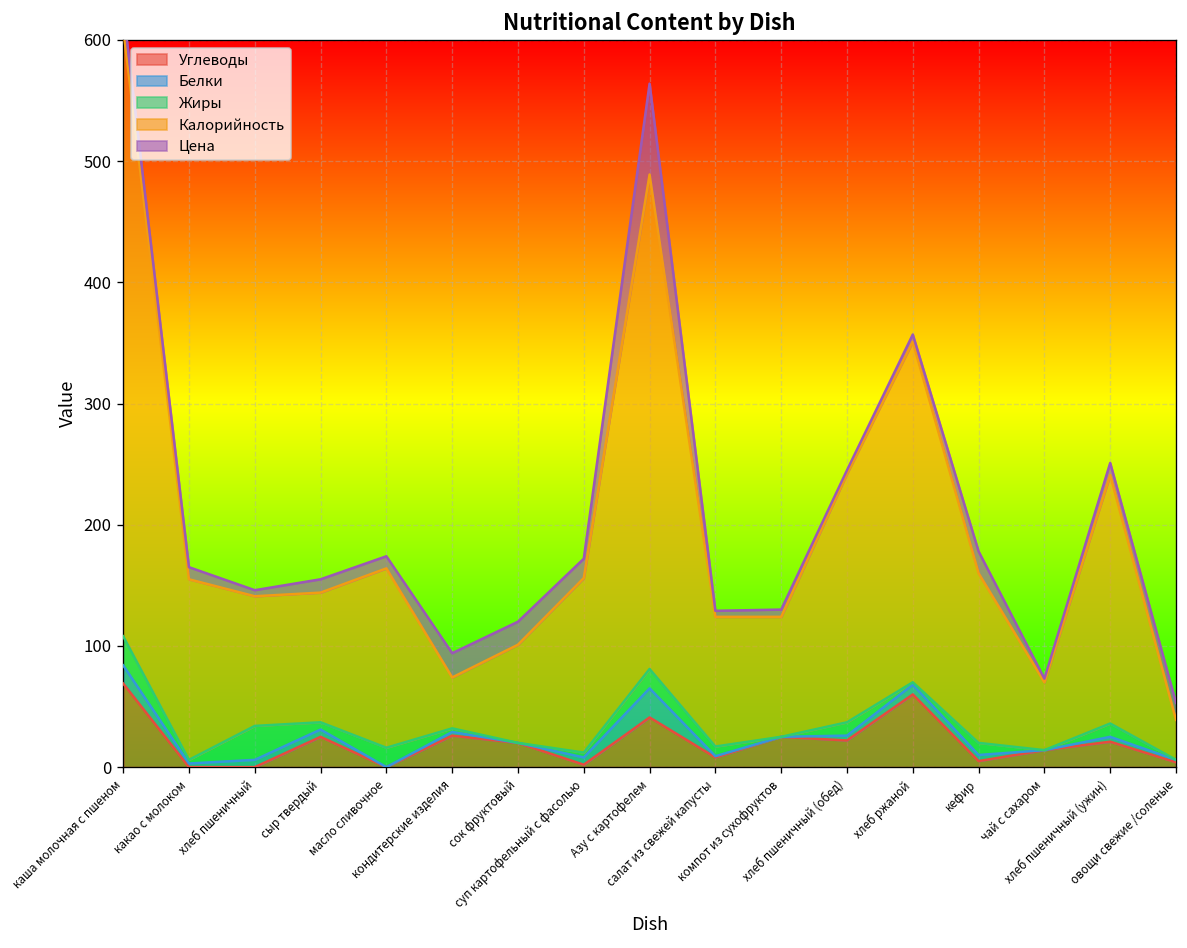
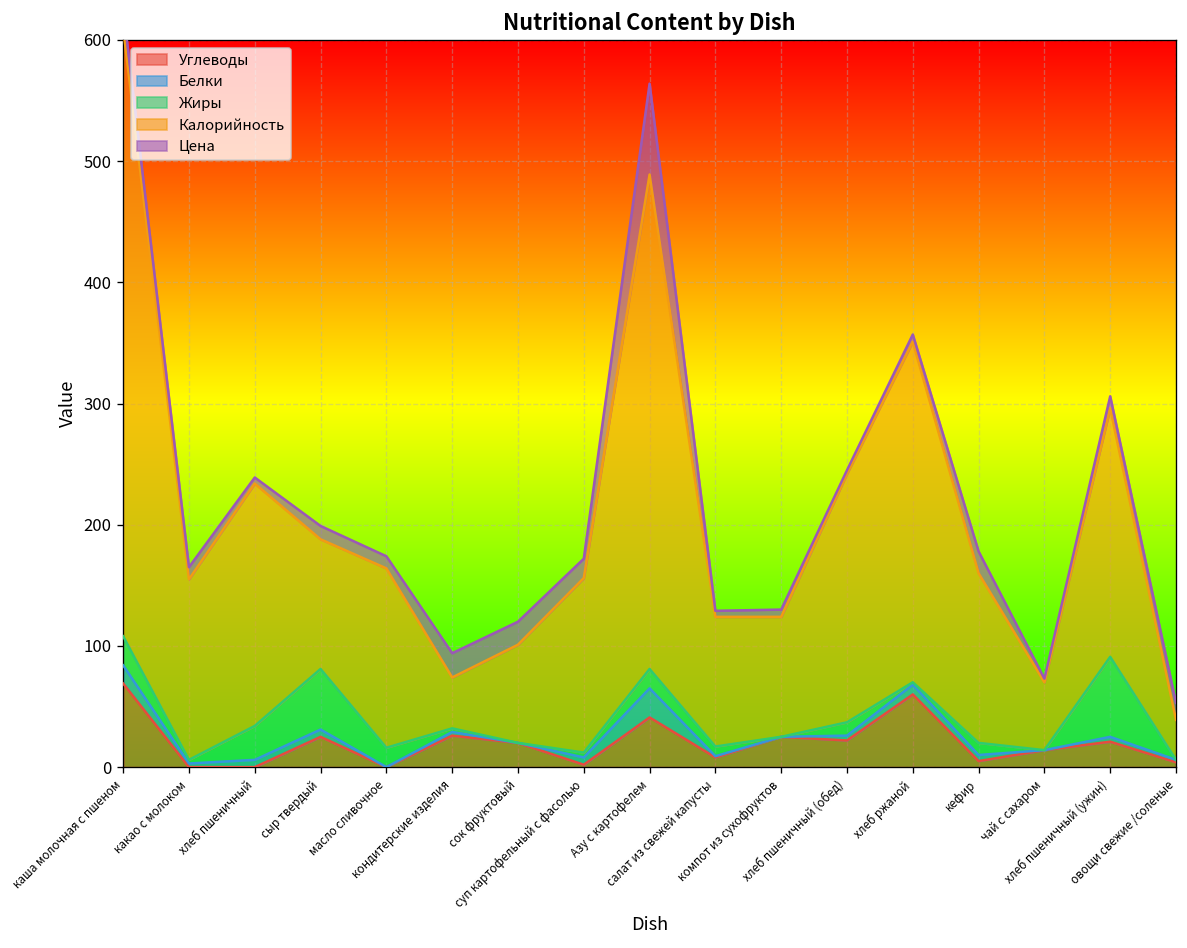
Калорийность, хлеб пшеничный: 107 -> 200
Жиры, сыр твердый: 6 -> 50
Жиры, хлеб пшеничный (ужин): 11 -> 66
